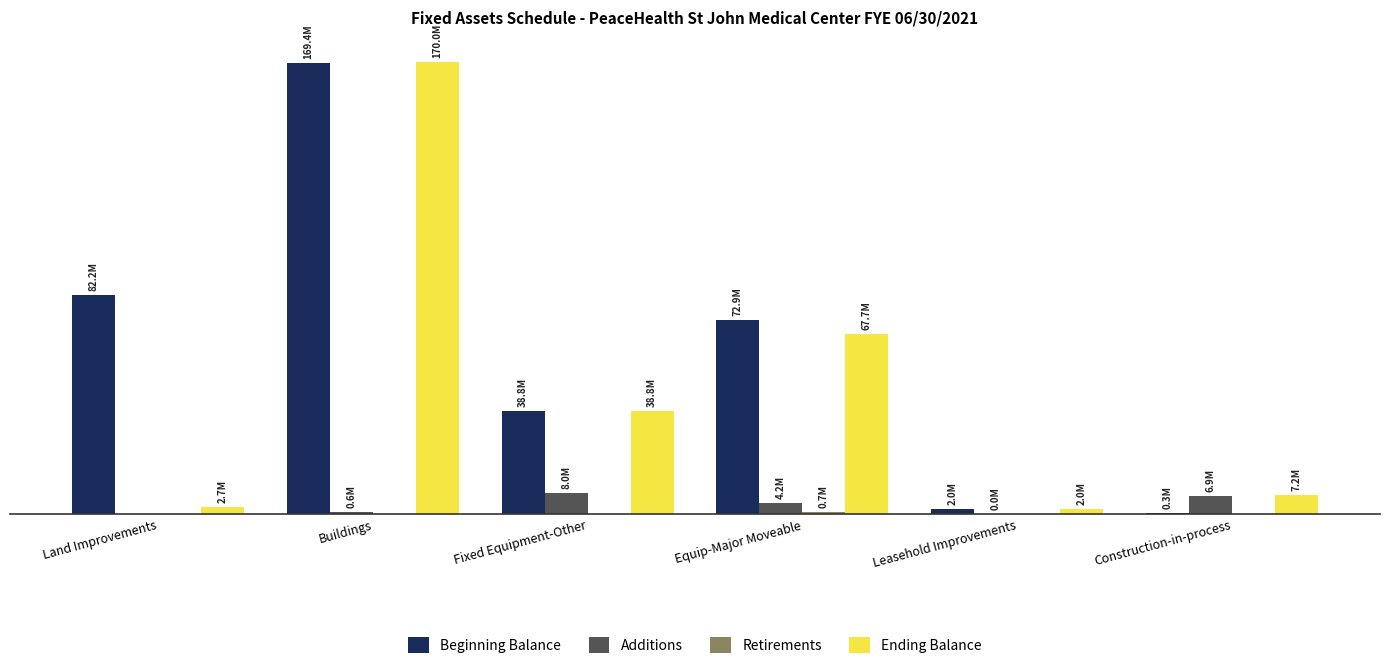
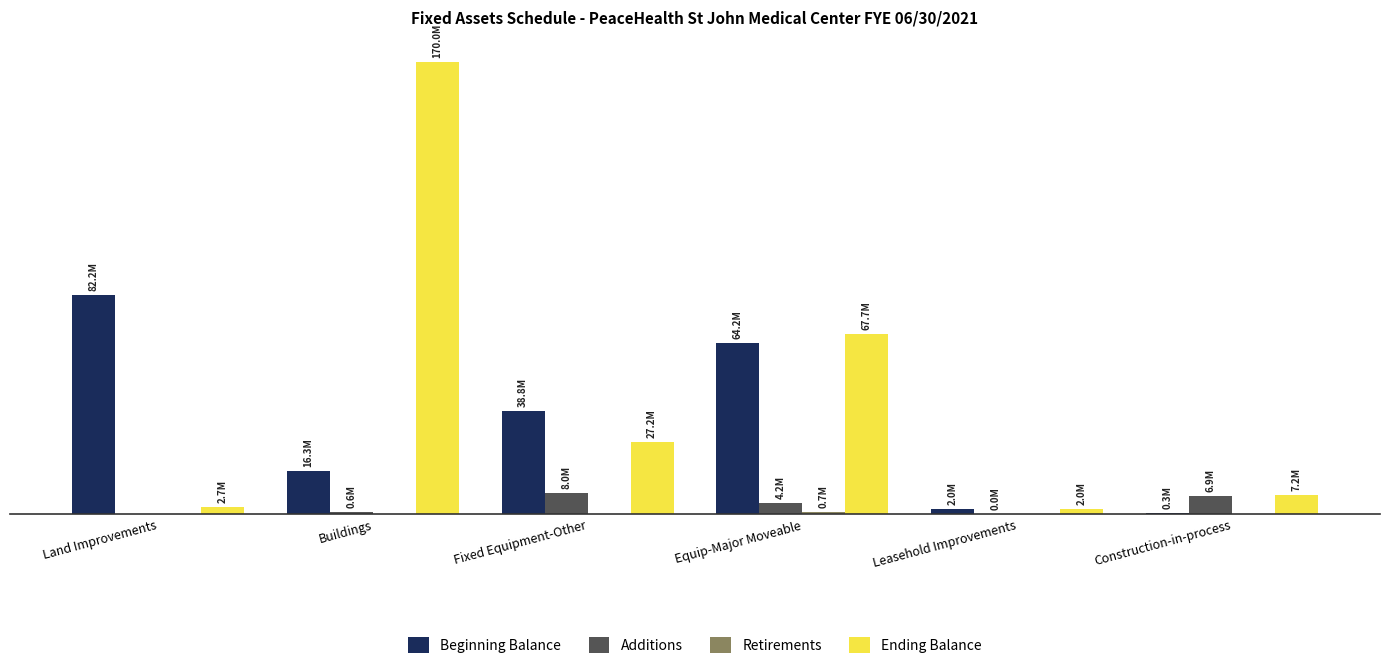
Beginning Balance, Buildings: 169.4M -> 16.3M
Ending Balance, Fixed Equipment-Other: 38.8M -> 27.2M
Beginning Balance, Equip-Major Moveable: 72.9M -> 64.2M
